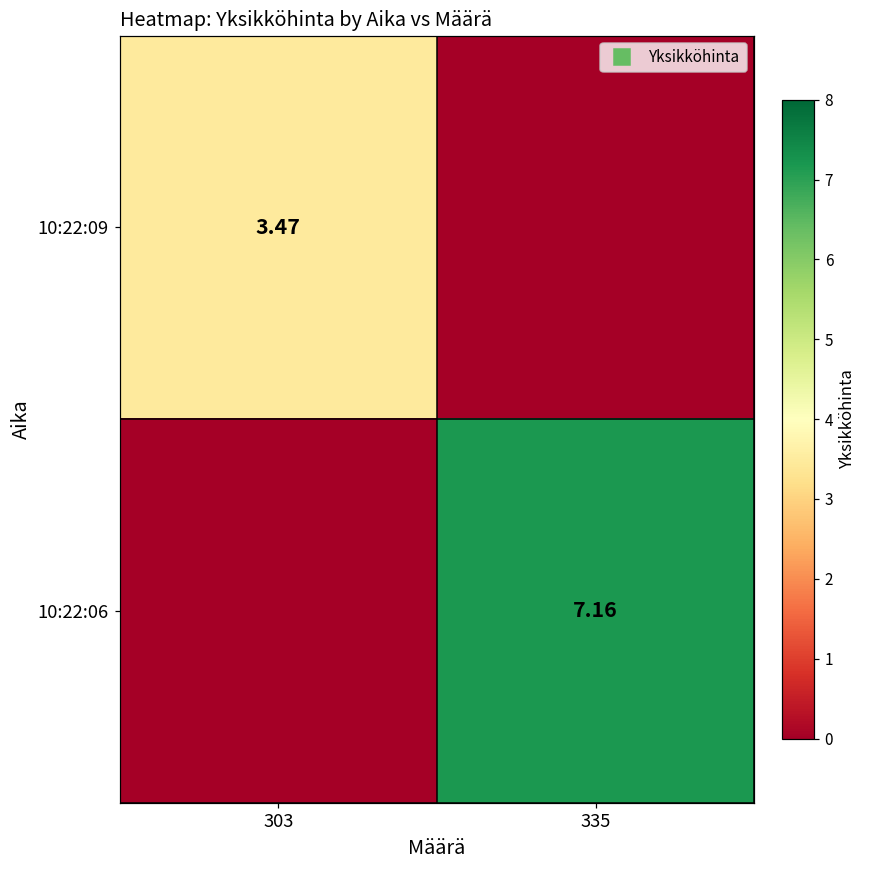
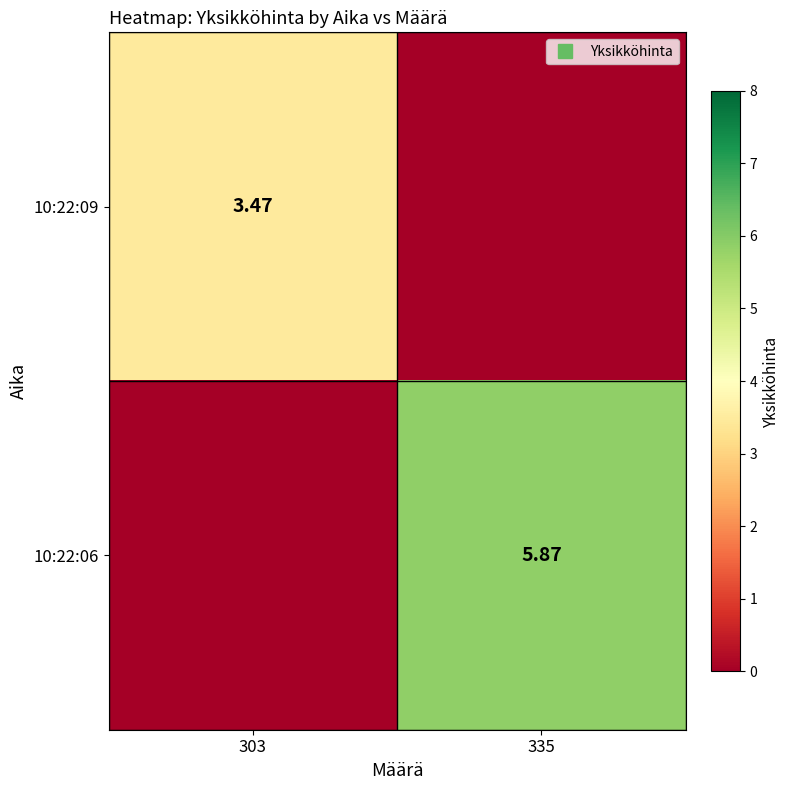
10:22:06, 335: 7.16 -> 5.87
